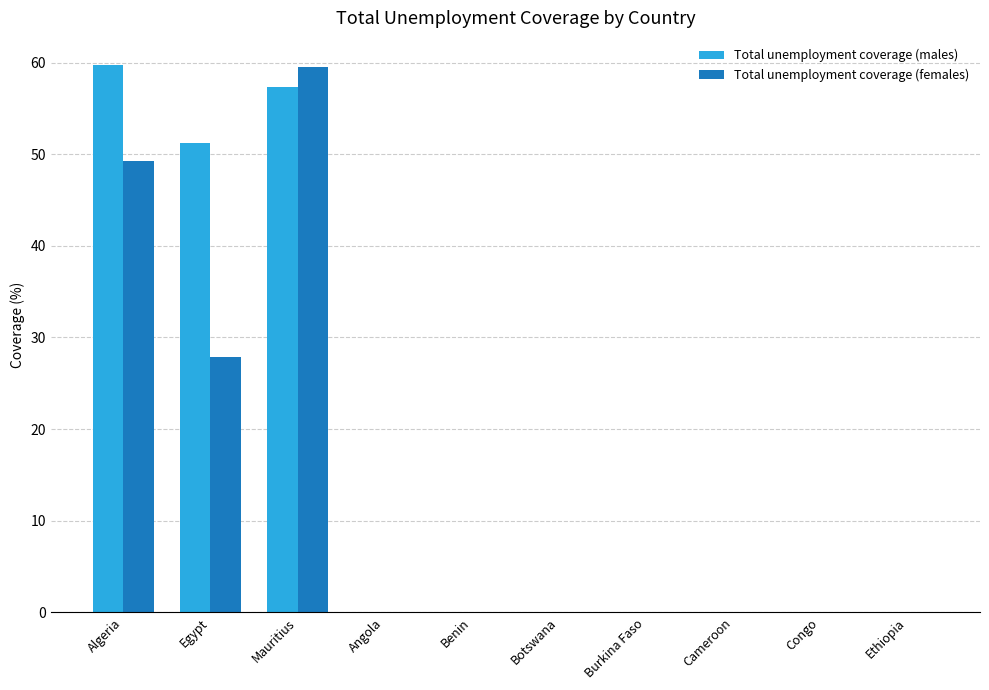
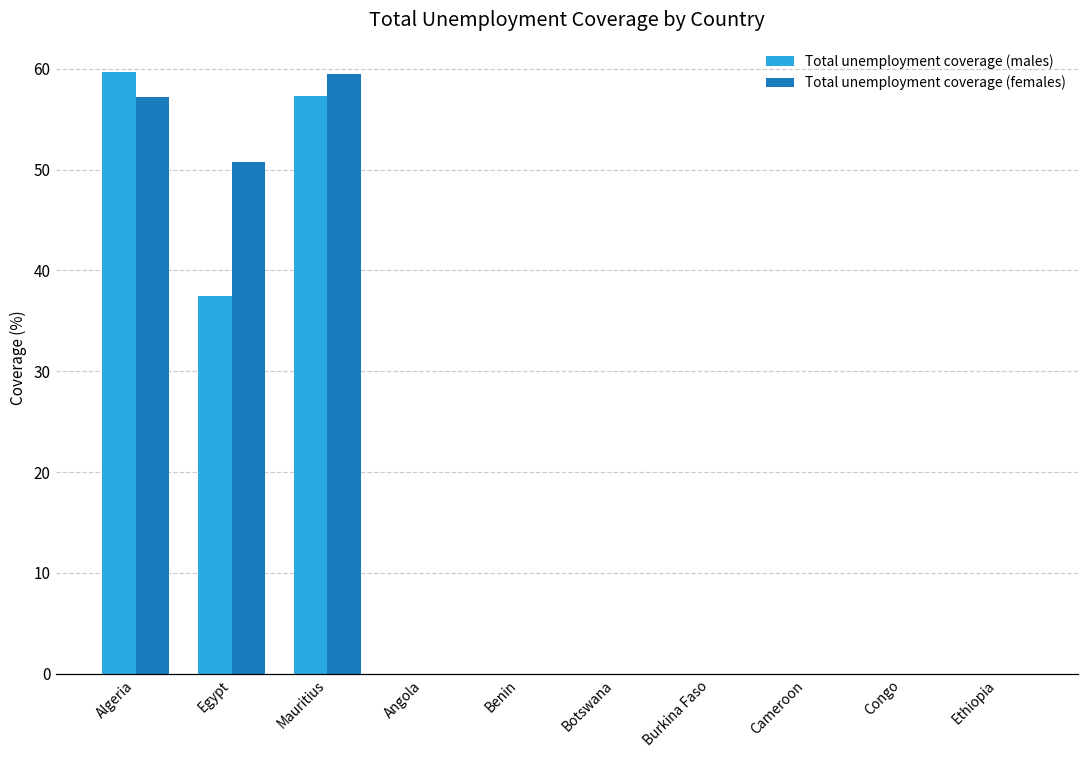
Total unemployment coverage (females), Algeria: 49 -> 57
Total unemployment coverage (males), Egypt: 51 -> 38
Total unemployment coverage (females), Egypt: 28 -> 51
